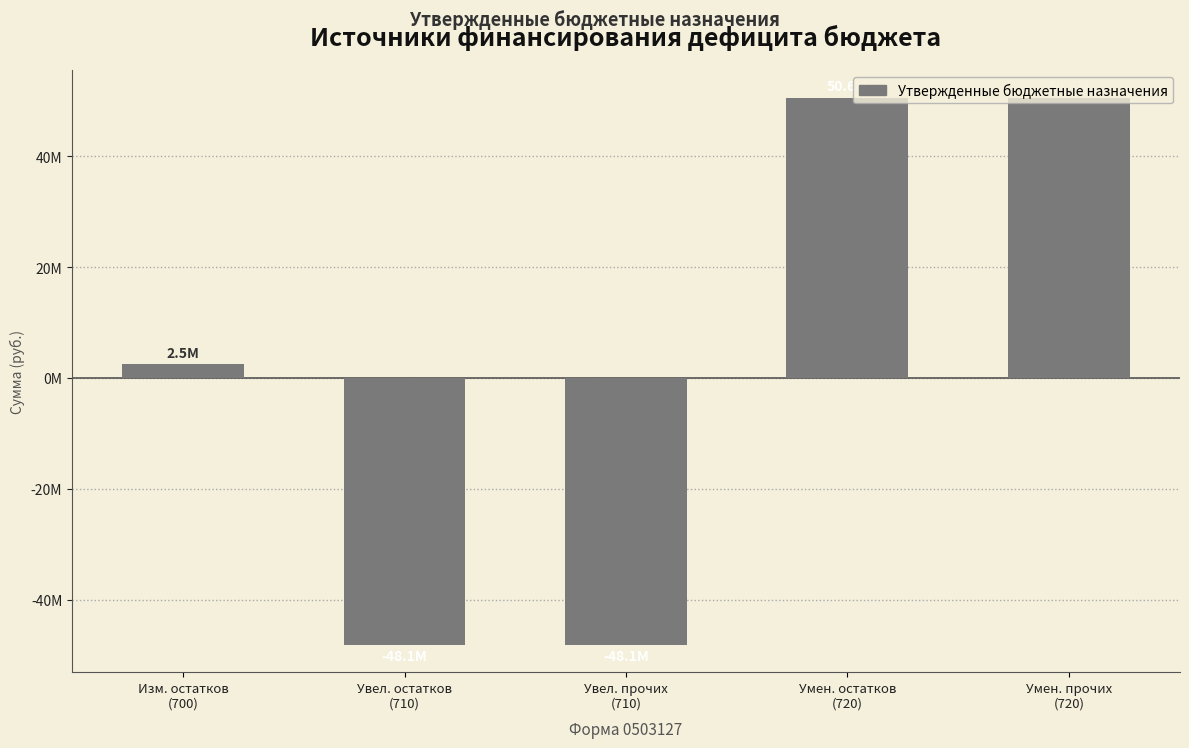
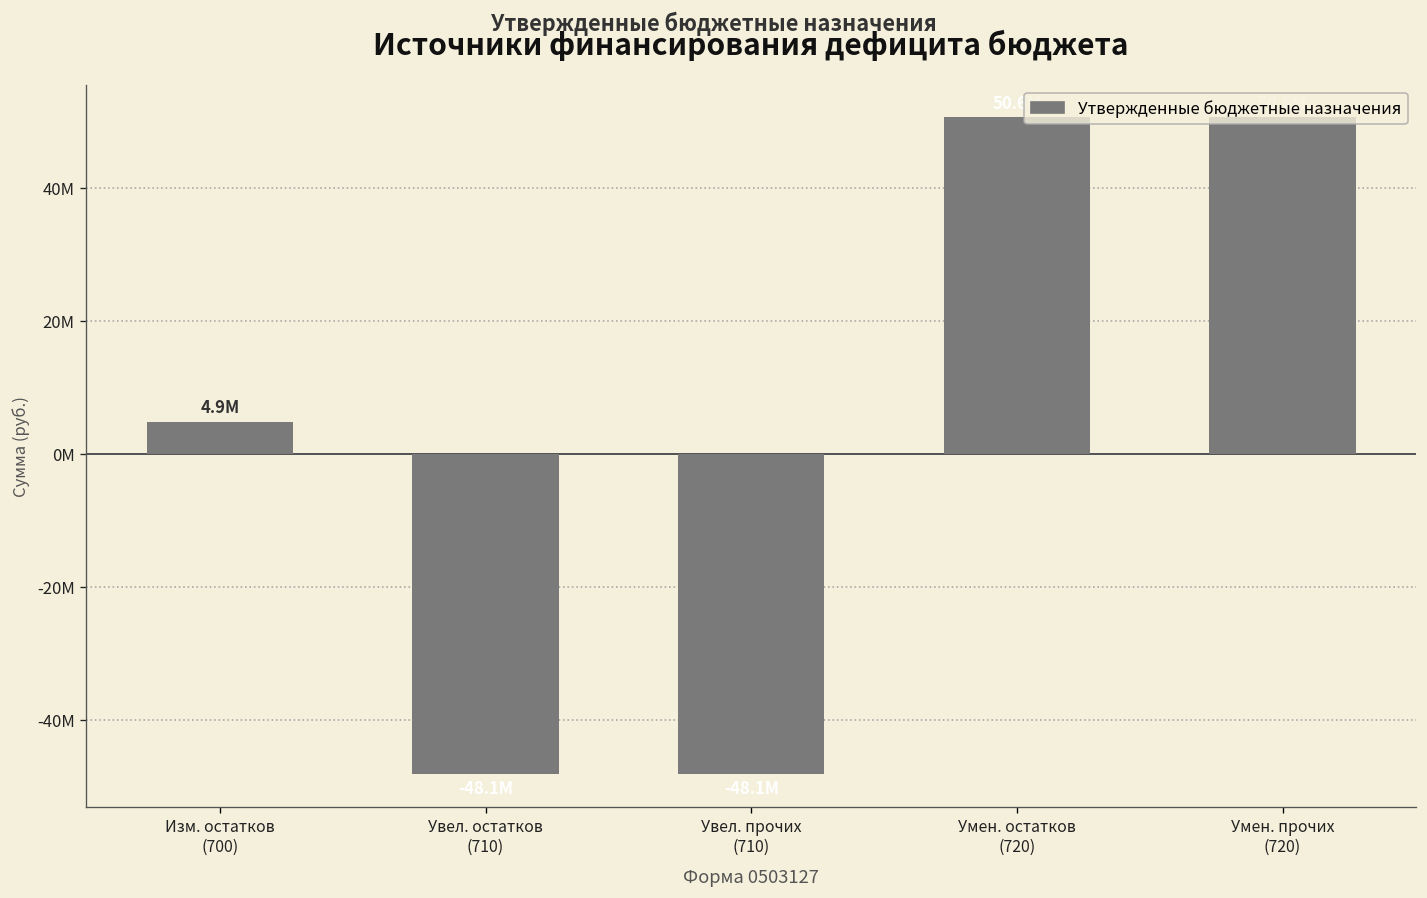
Изм. остатков (700): 2.5M -> 4.9M
